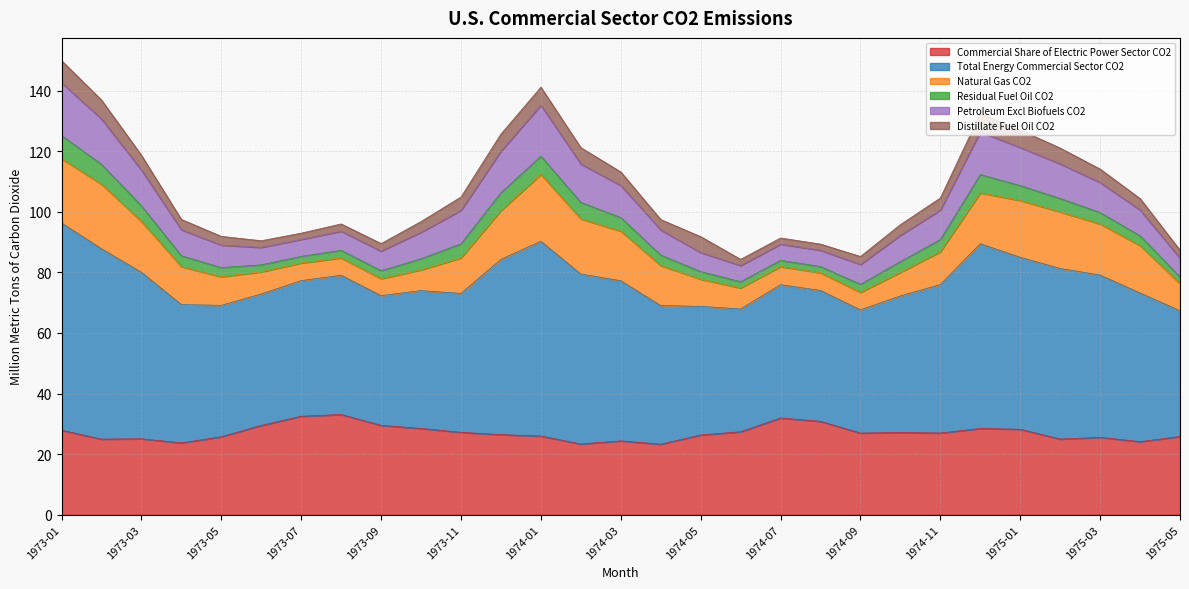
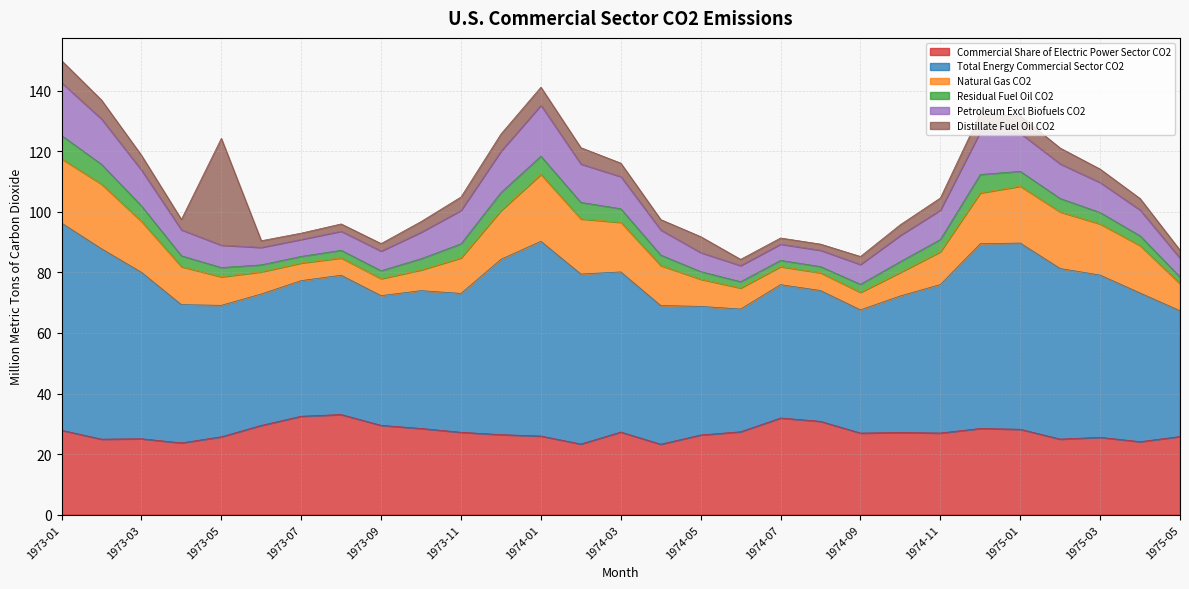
Distillate Fuel Oil CO2, 1973-05: 3 -> 35
Commercial Share of Electric Power Sector CO2, 1974-03: 24 -> 27
Total Energy Commercial Sector CO2, 1975-01: 57 -> 61
